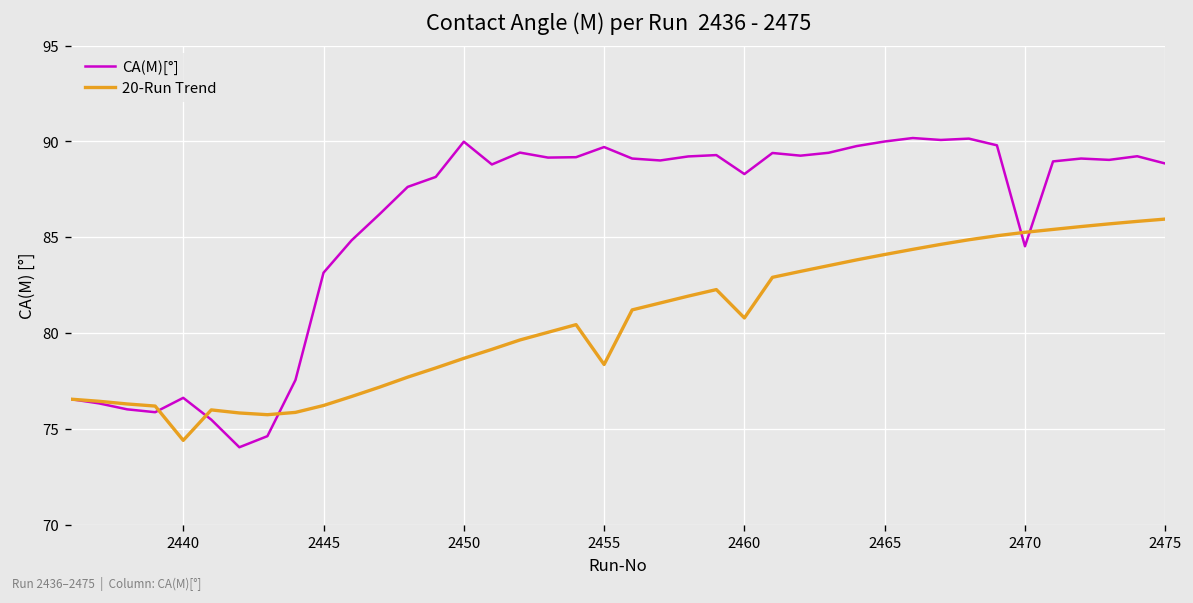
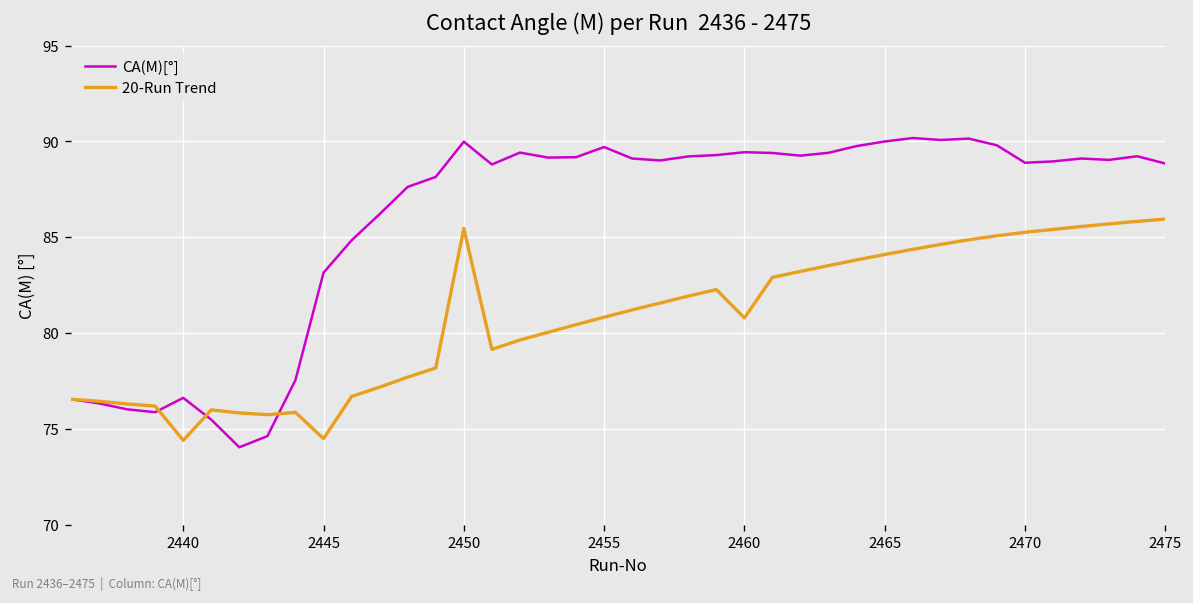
20-Run Trend, 2445: 76.2 -> 74.5
20-Run Trend, 2450: 78.7 -> 85.5
20-Run Trend, 2455: 78.4 -> 80.8
CA(M)[°], 2460: 88.3 -> 89.4
CA(M)[°], 2470: 84.5 -> 88.9
